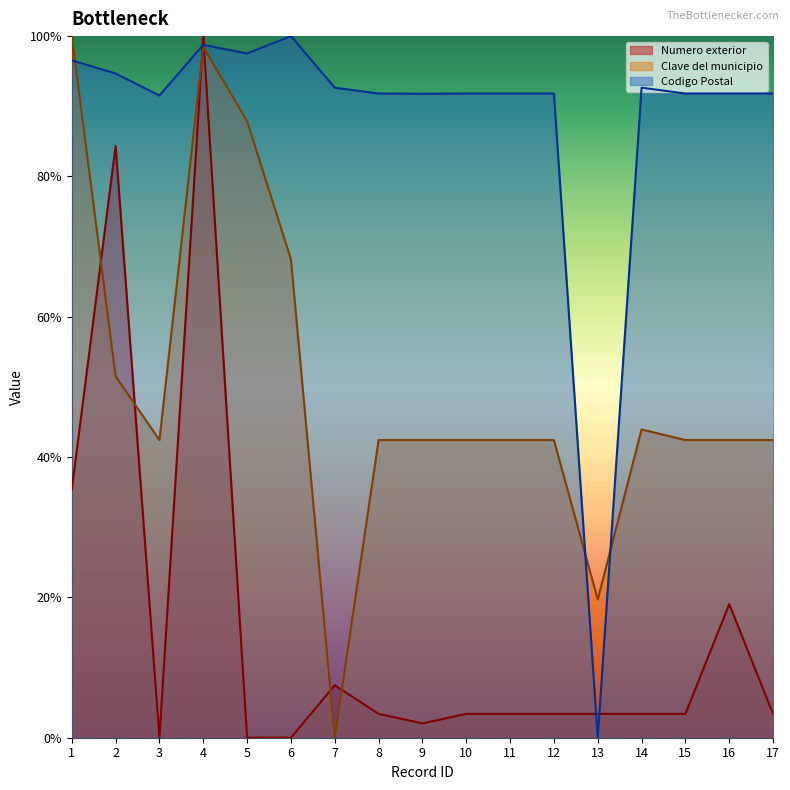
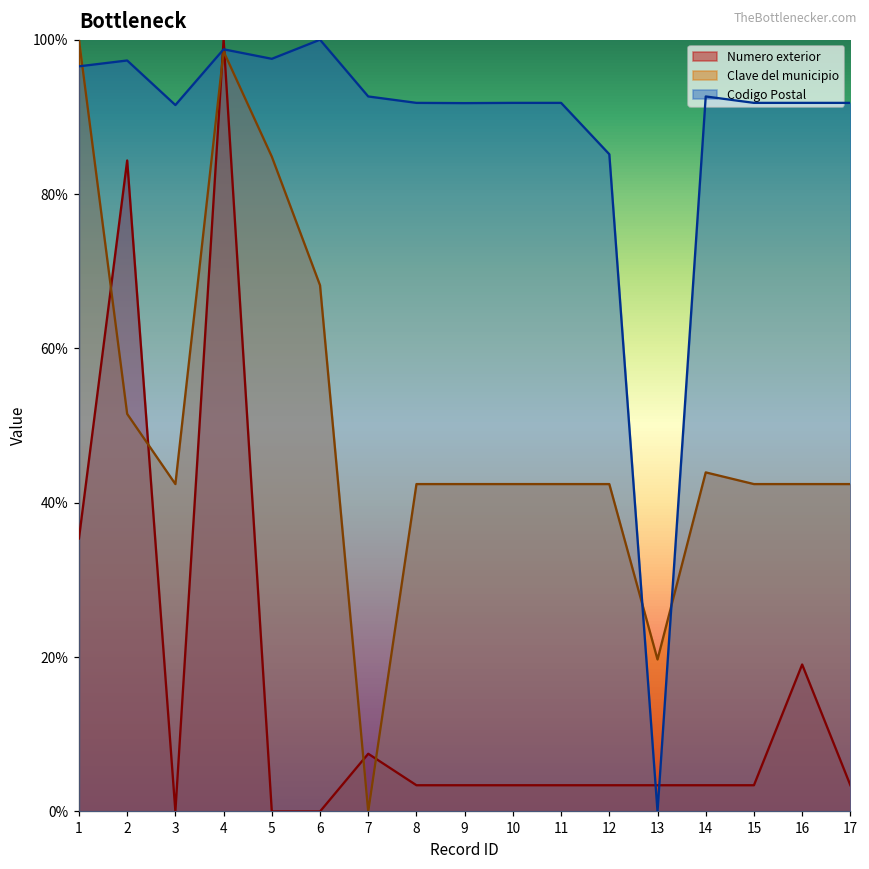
Codigo Postal, 2: 95% -> 97%
Clave del municipio, 5: 88% -> 85%
Numero exterior, 9: 2% -> 3%
Codigo Postal, 12: 92% -> 85%
